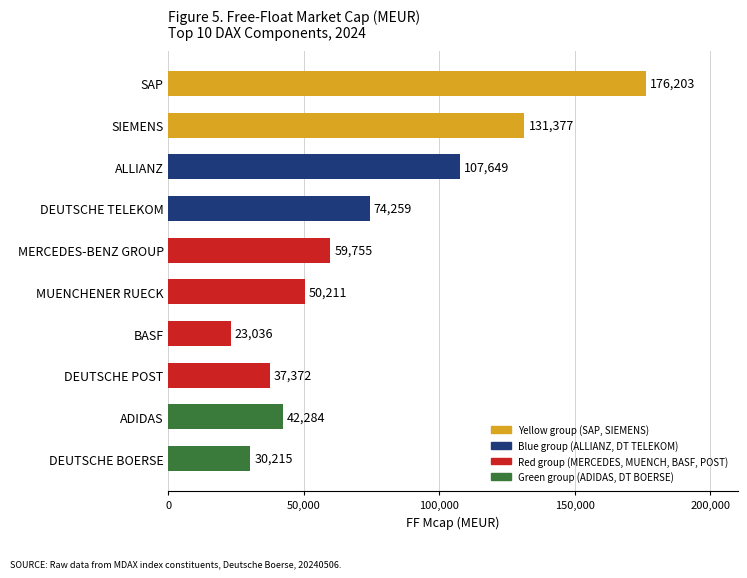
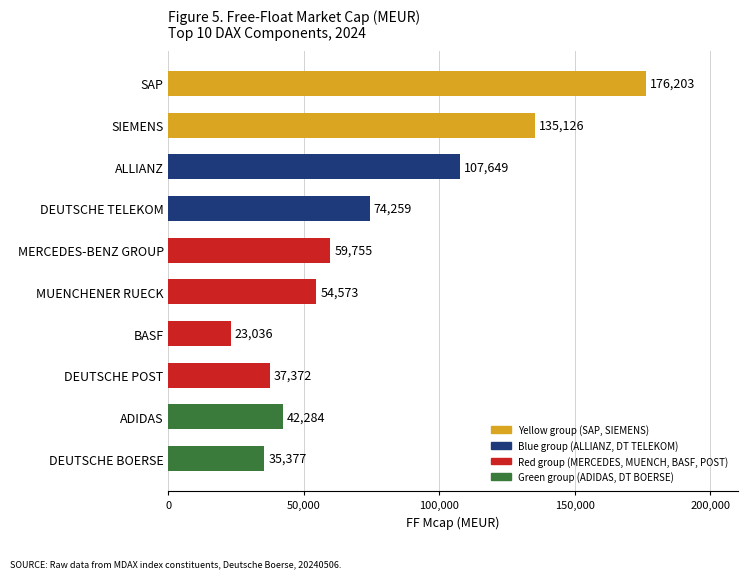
SIEMENS: 131,377 -> 135,126
MUENCHENER RUECK: 50,211 -> 54,573
DEUTSCHE BOERSE: 30,215 -> 35,377
